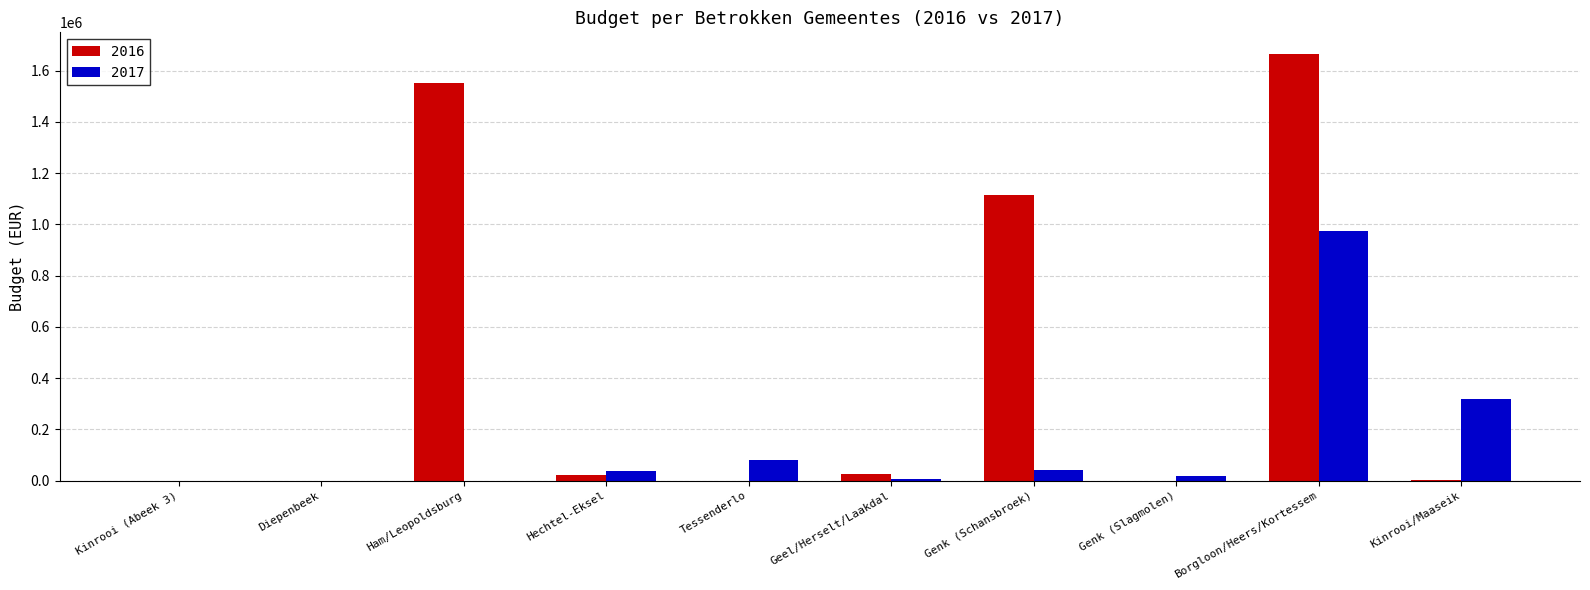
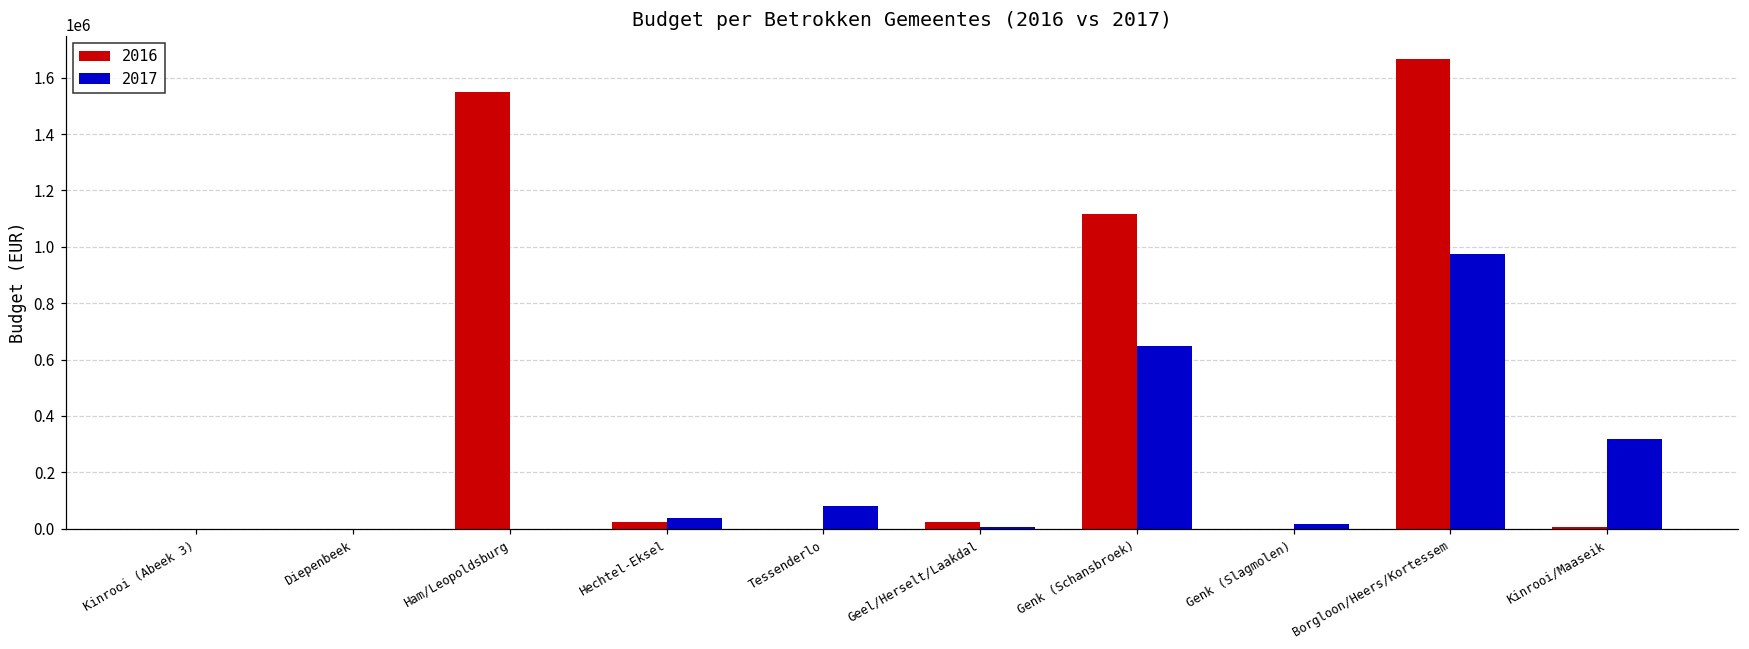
2017, Genk (Schansbroek): 40000 -> 650000
